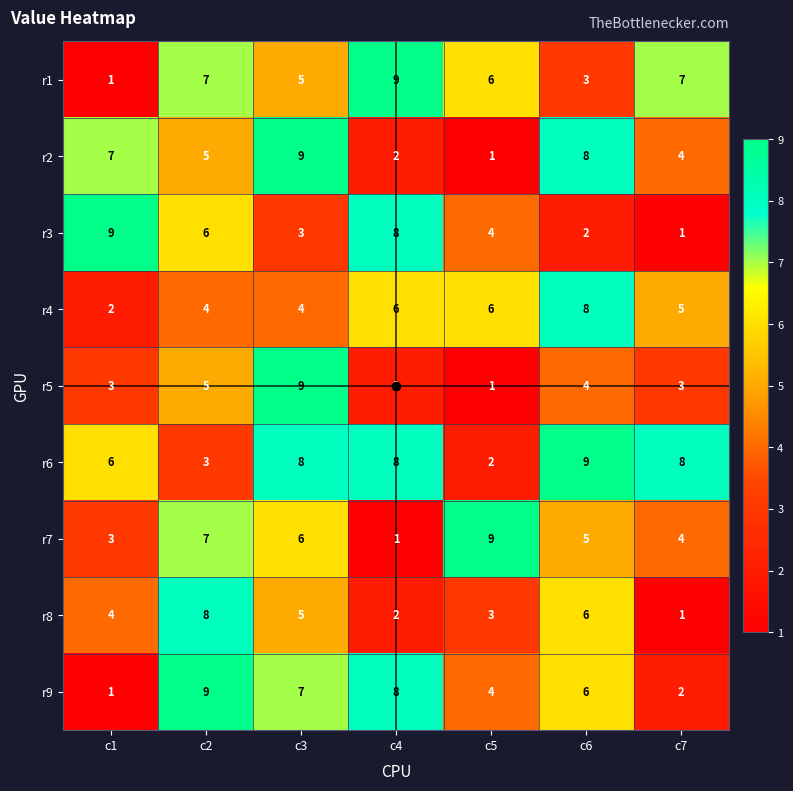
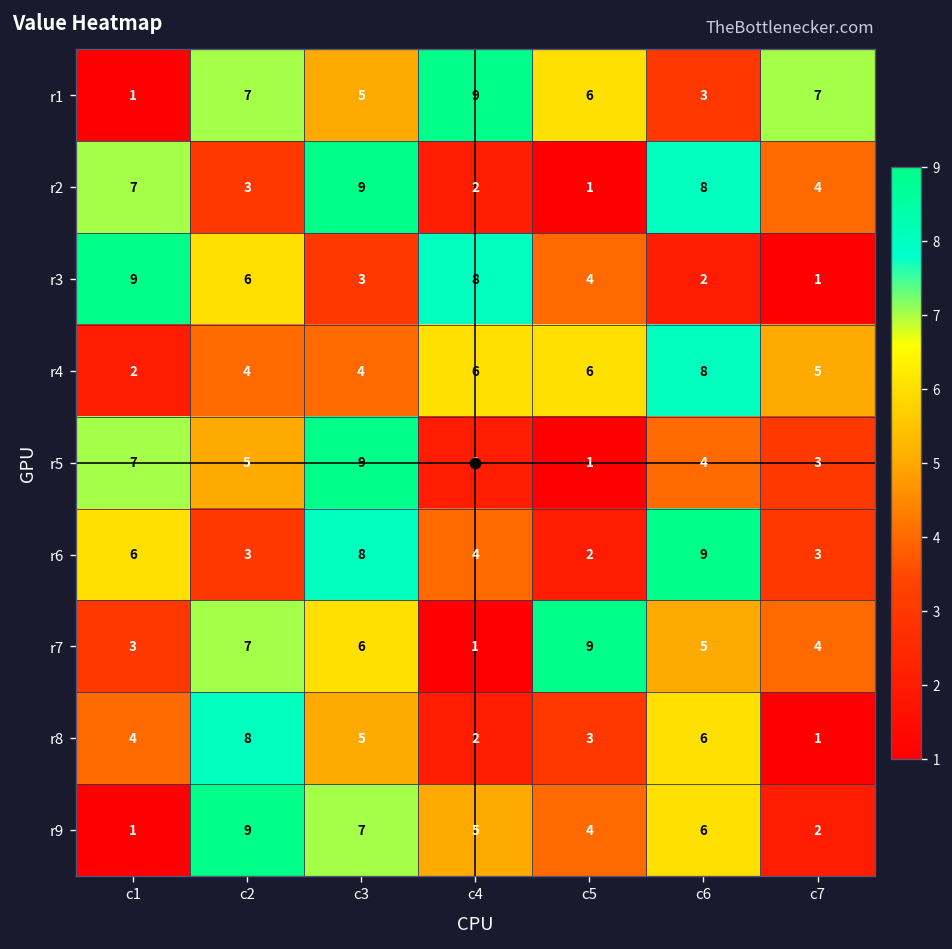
r2, c2: 5 -> 3
r5, c1: 3 -> 7
r6, c4: 8 -> 4
r6, c7: 8 -> 3
r9, c4: 8 -> 5
